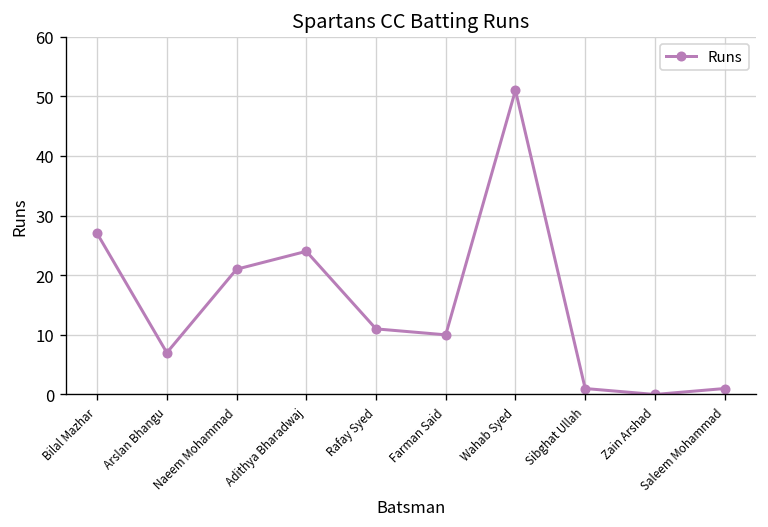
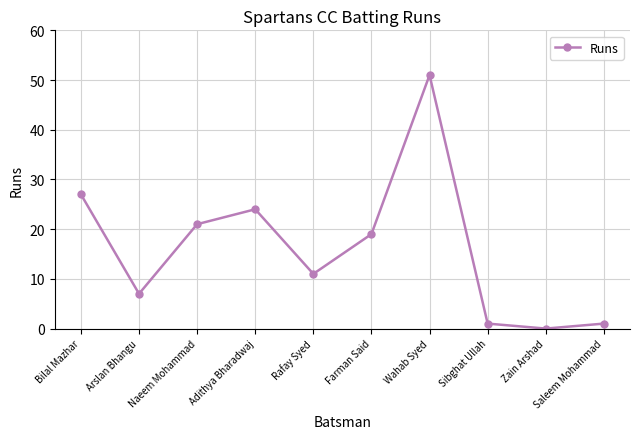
Farman Said: 10 -> 19
